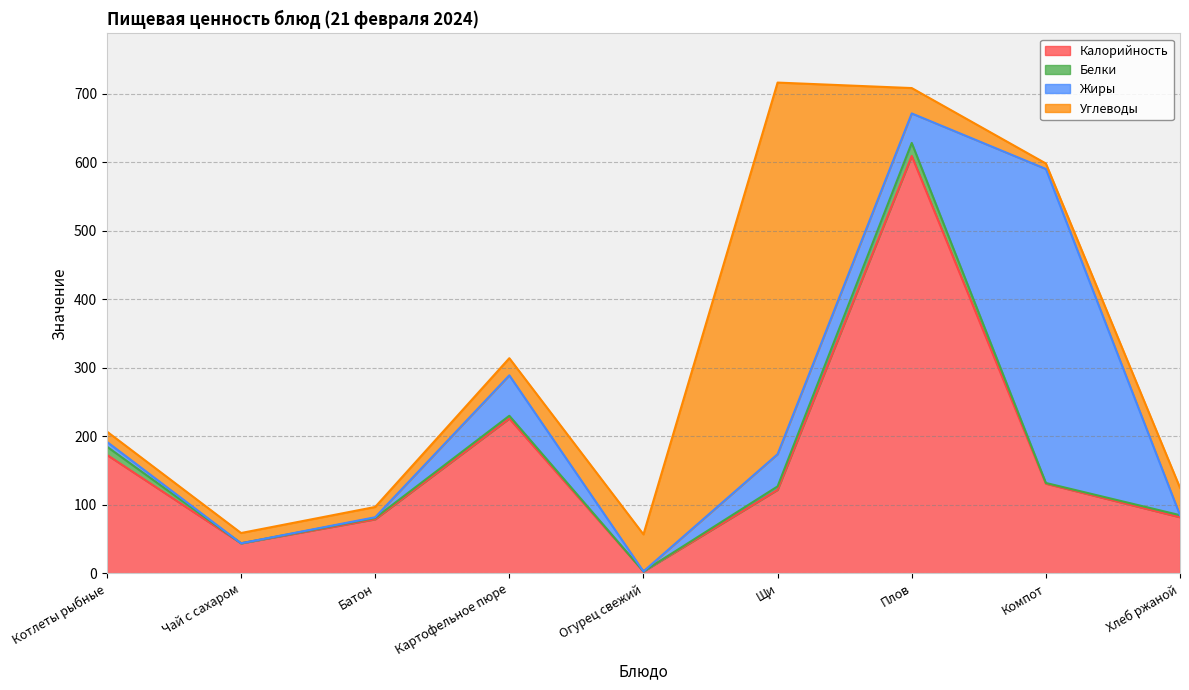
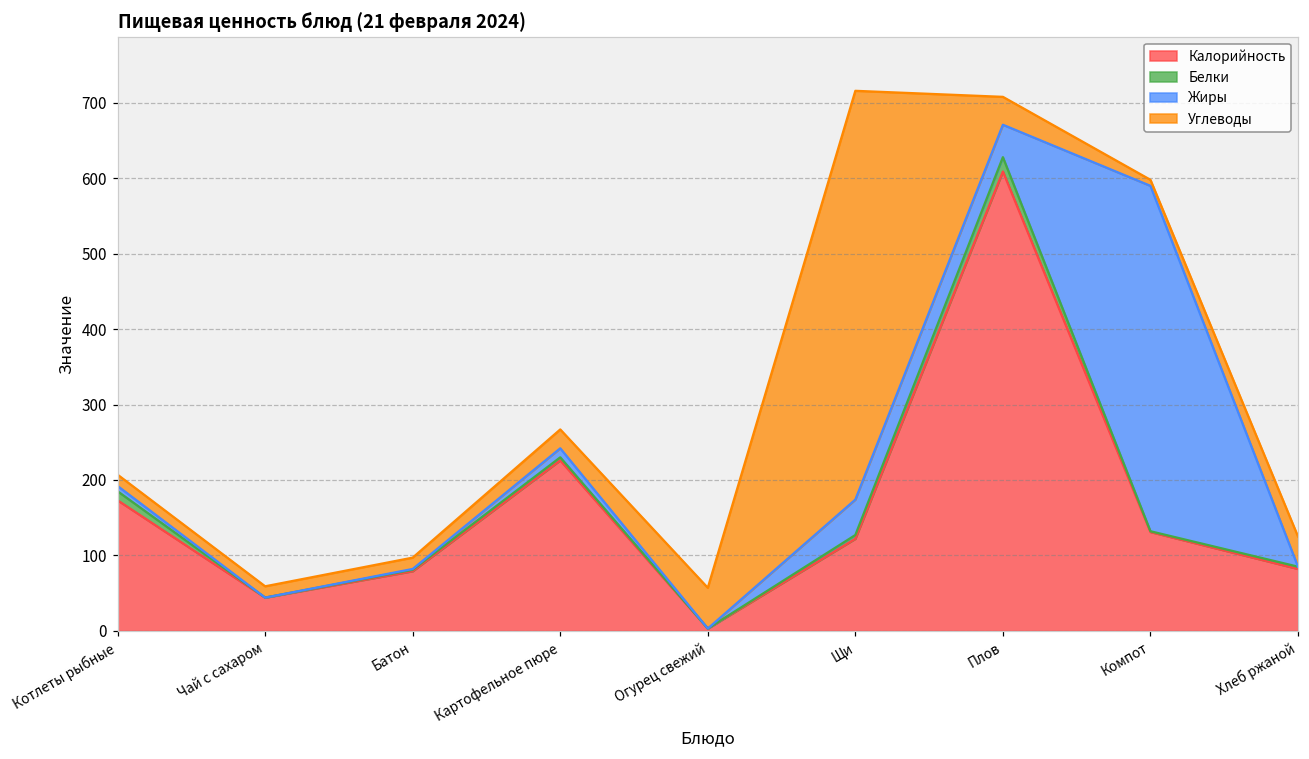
Жиры, Картофельное пюре: 60 -> 10
